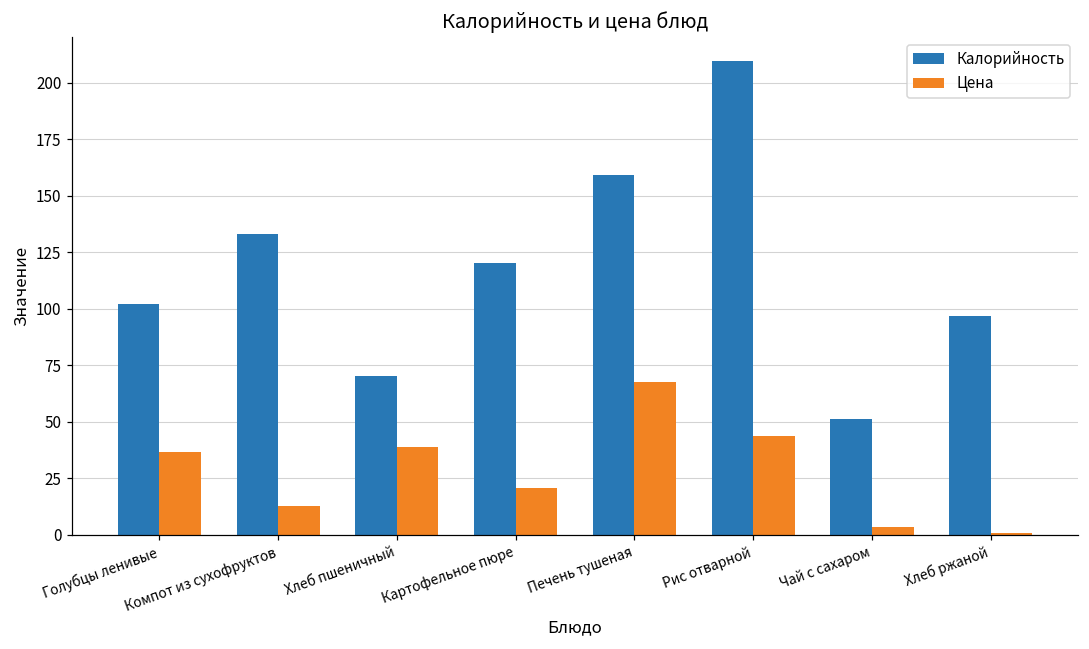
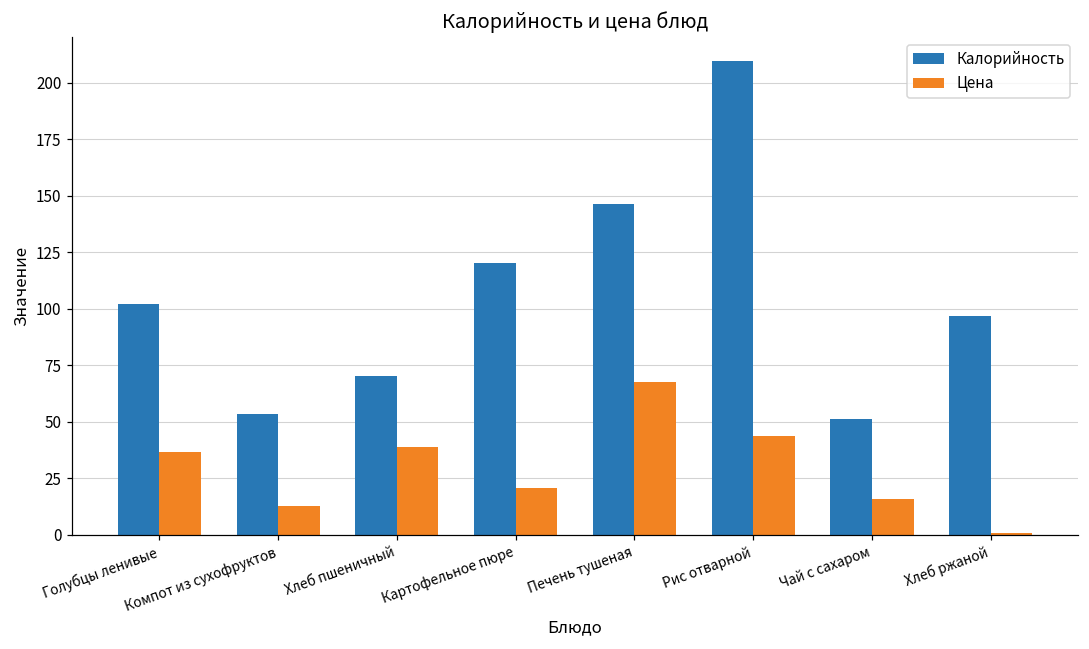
Калорийность, Компот из сухофруктов: 133 -> 53
Калорийность, Печень тушеная: 159 -> 146
Цена, Чай с сахаром: 3 -> 16
